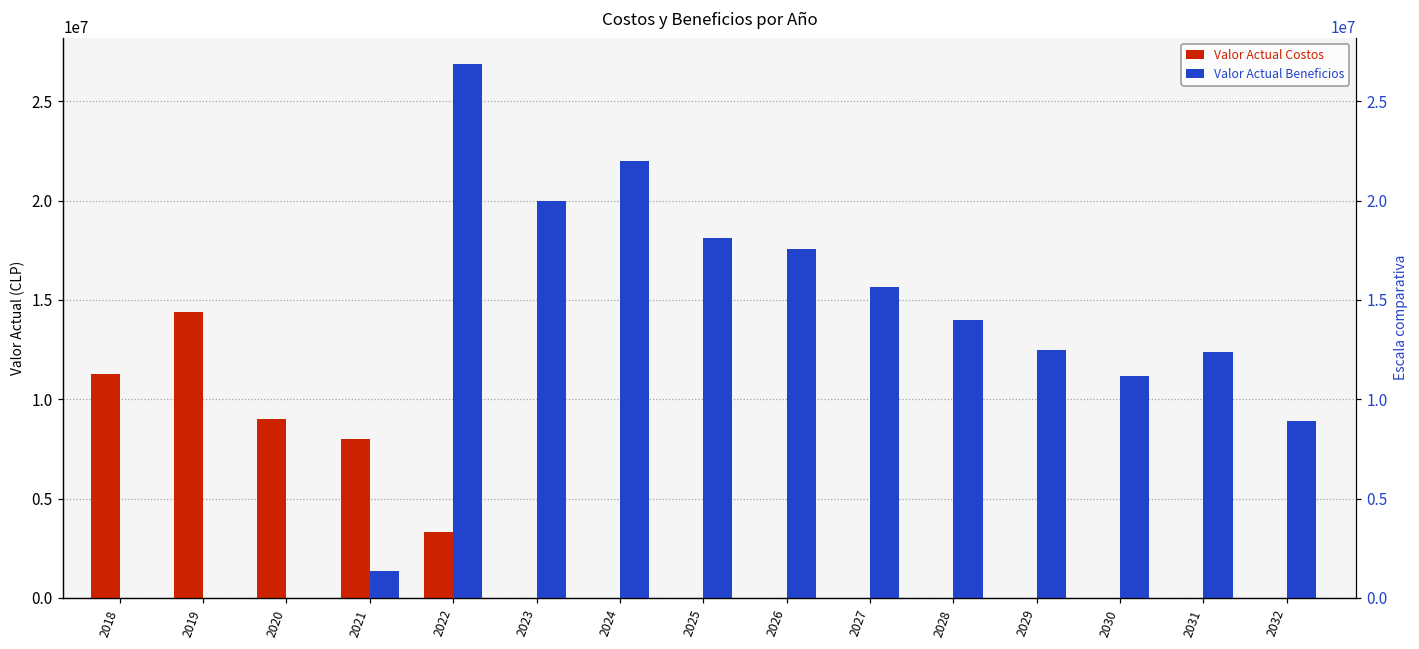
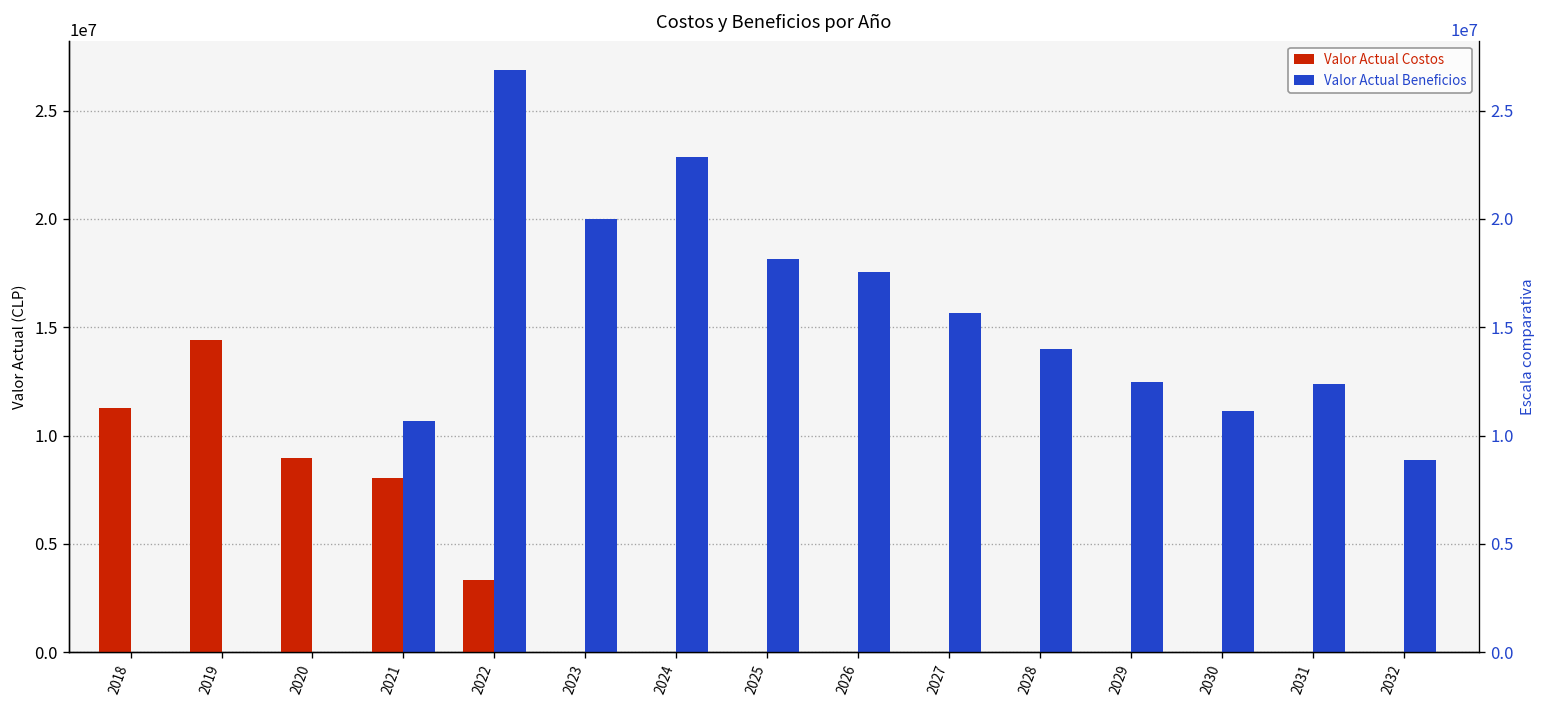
Valor Actual Beneficios, 2021: 1400000 -> 10700000
Valor Actual Beneficios, 2024: 22000000 -> 22900000
